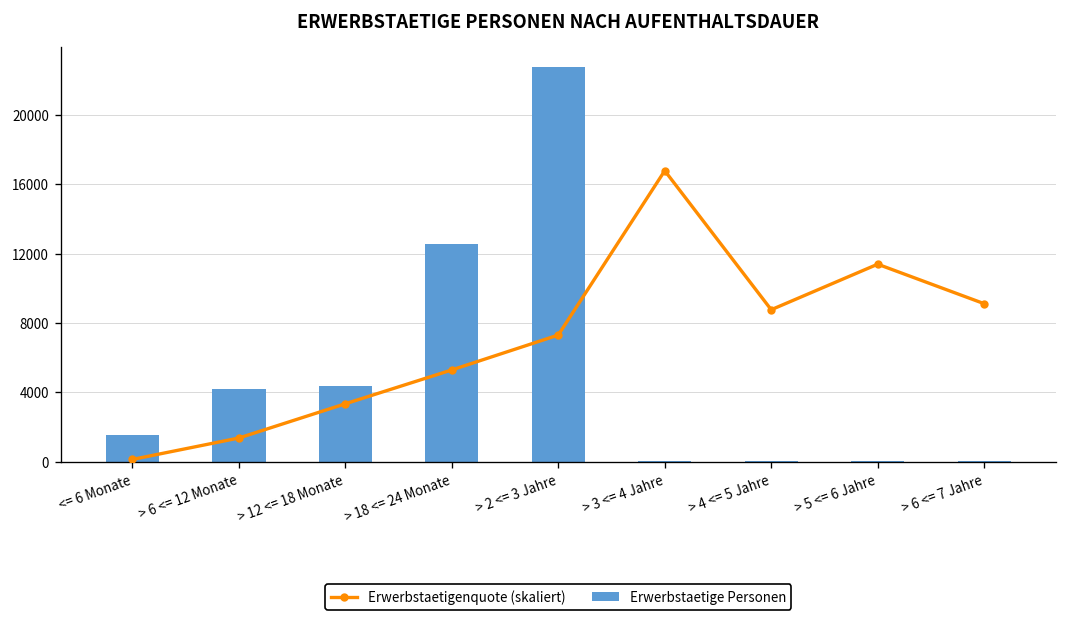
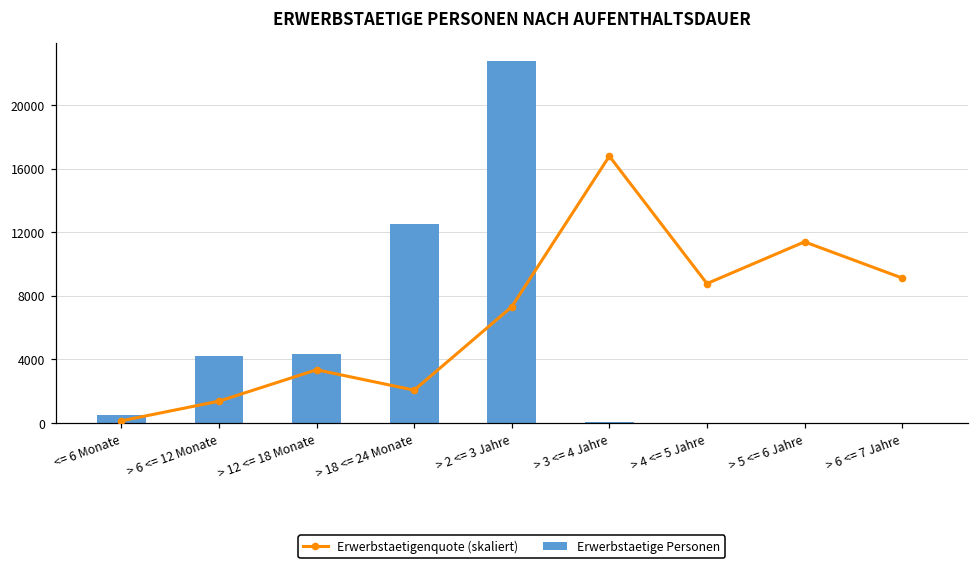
Erwerbstaetige Personen, <= 6 Monate: 1500 -> 500
Erwerbstaetigenquote (skaliert), > 18 <= 24 Monate: 5300 -> 2100
